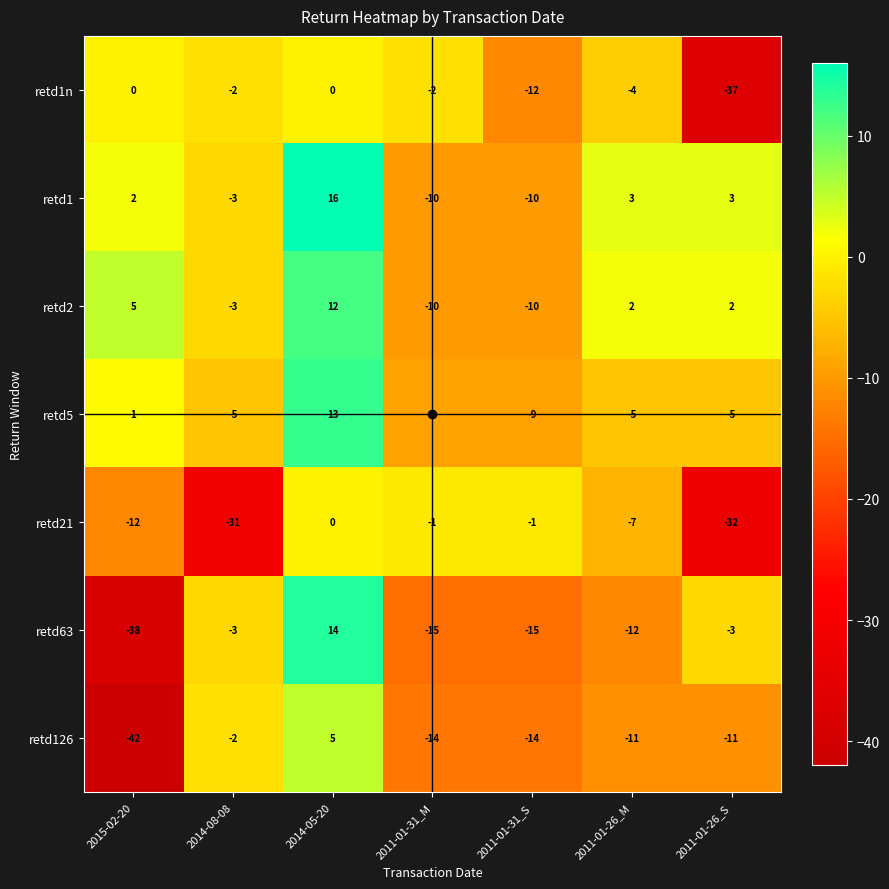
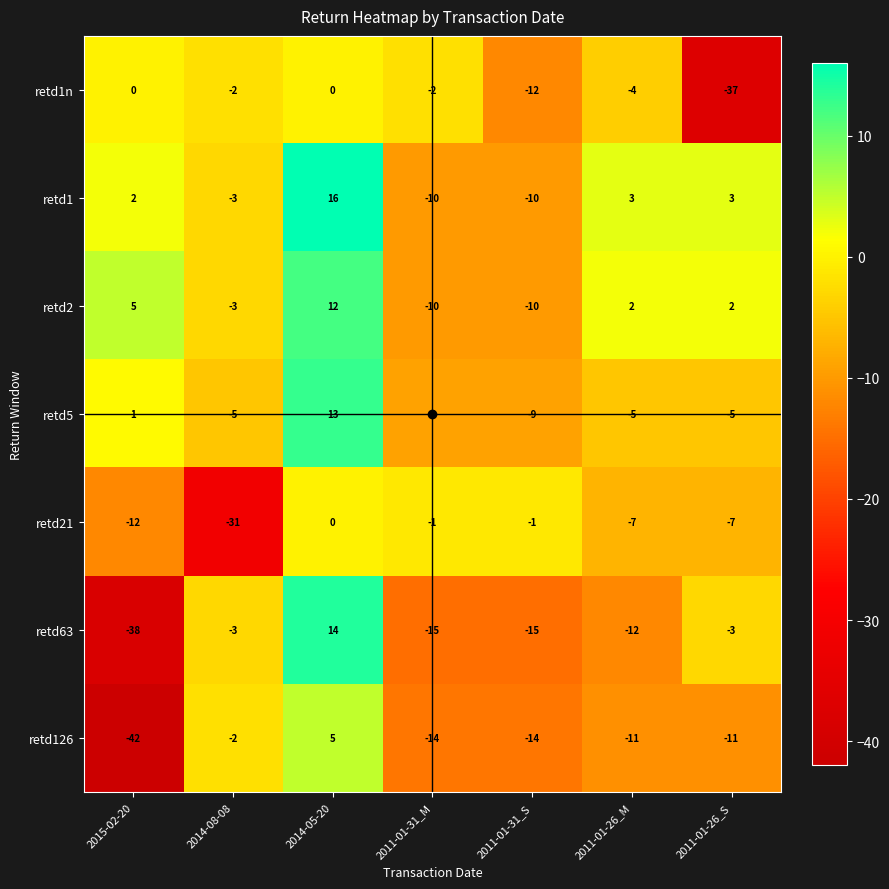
retd21, 2011-01-26_S: -32 -> -7
